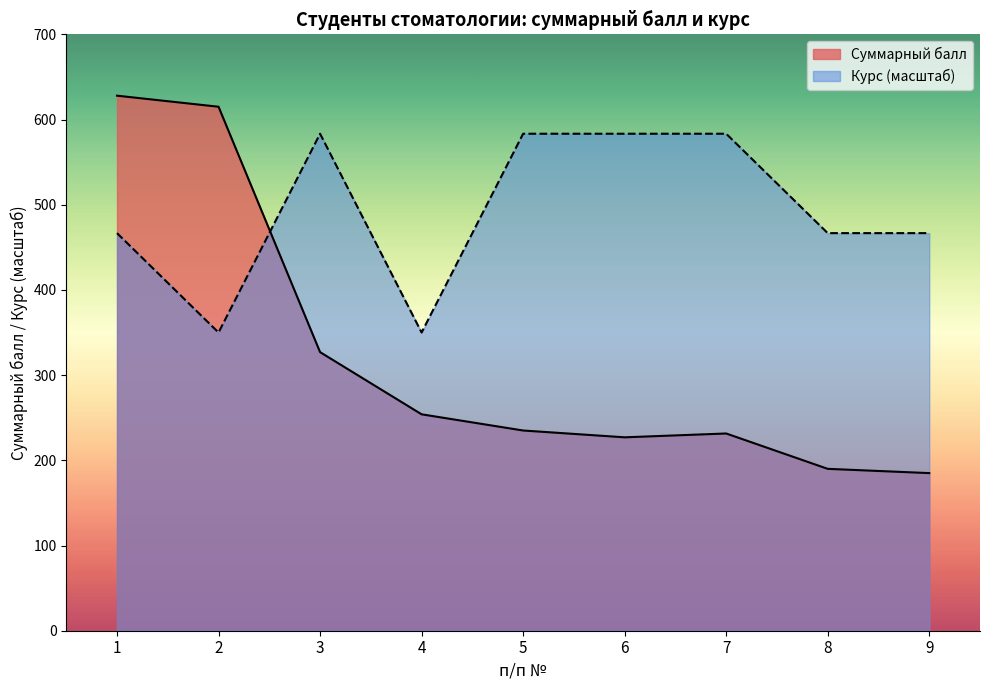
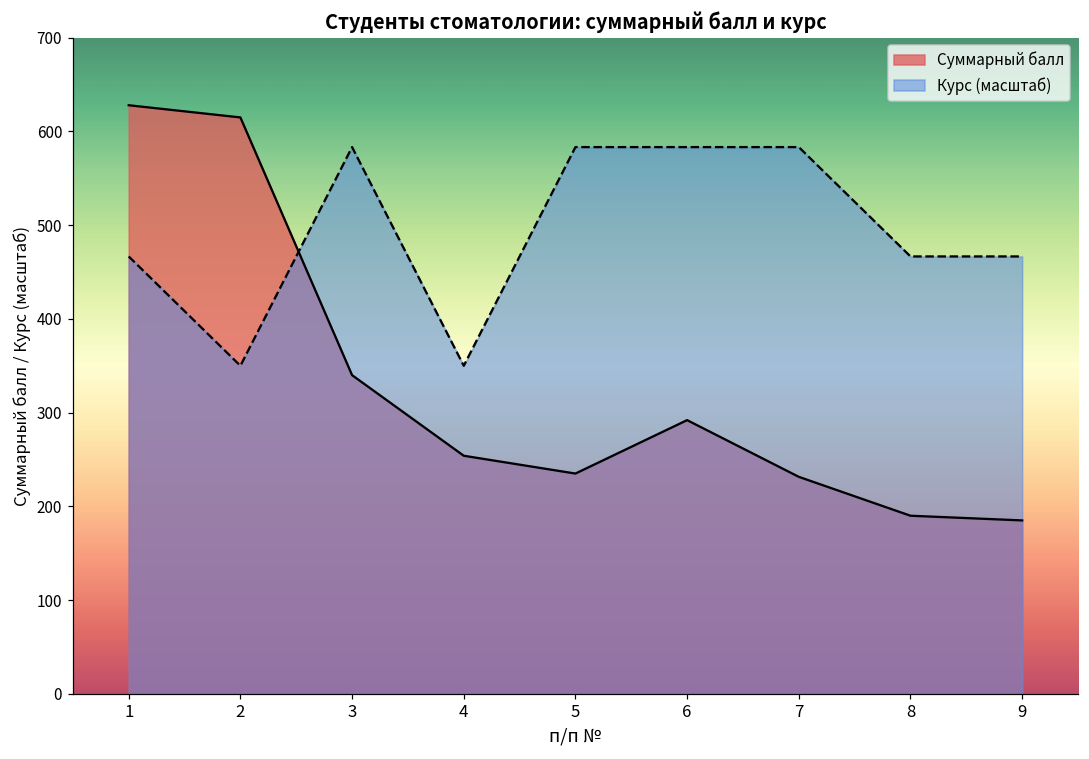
Суммарный балл, 3: 330 -> 340
Суммарный балл, 6: 230 -> 290
